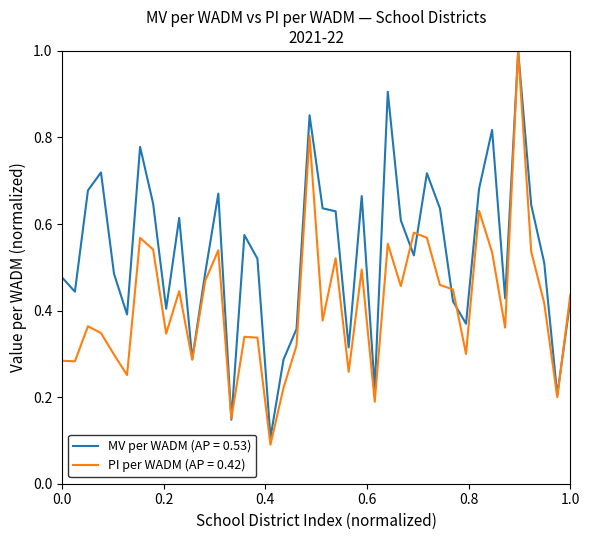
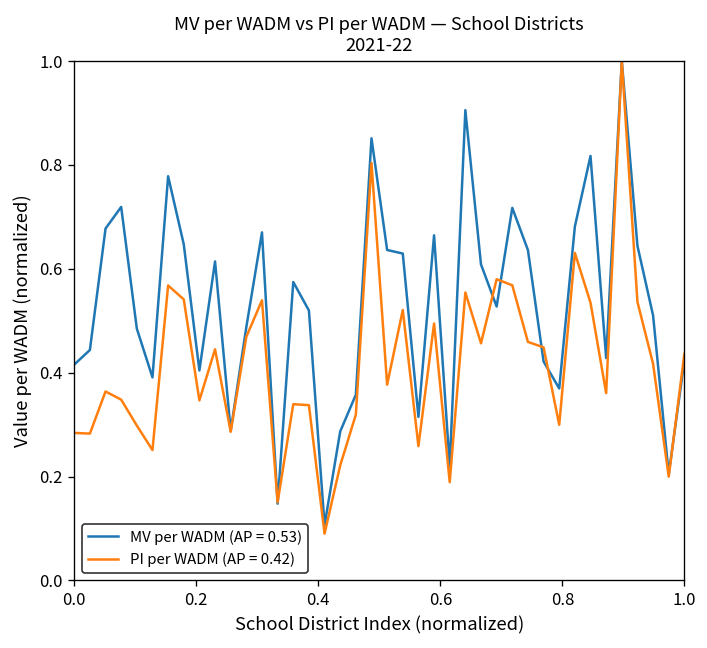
MV per WADM (AP = 0.53), 0.0: 0.48 -> 0.42
